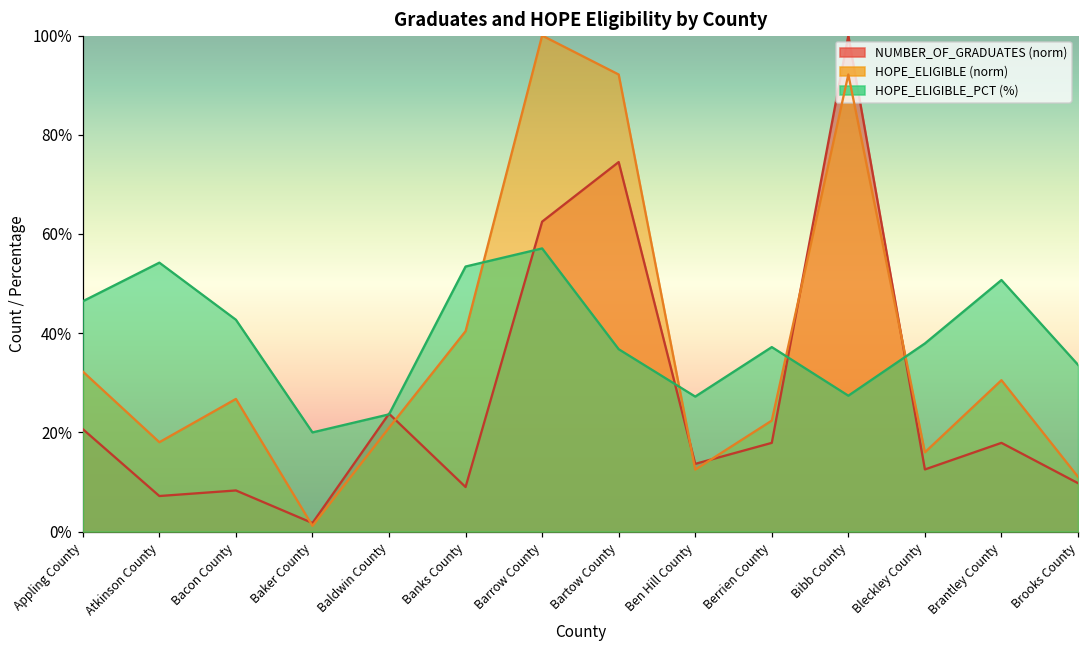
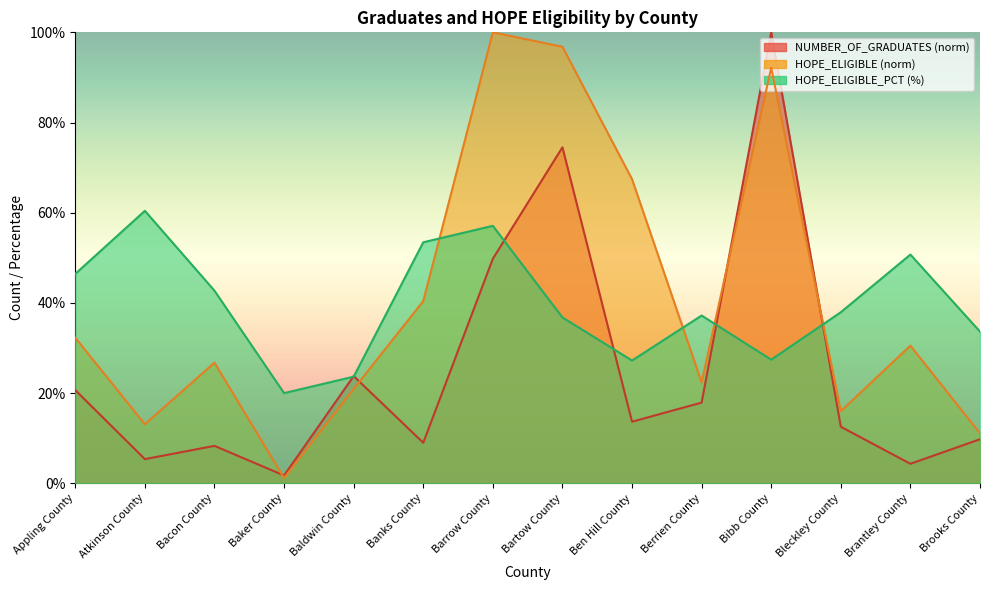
NUMBER_OF_GRADUATES (norm), Atkinson County: 7% -> 5%
HOPE_ELIGIBLE (norm), Atkinson County: 18% -> 13%
HOPE_ELIGIBLE_PCT (%), Atkinson County: 54% -> 60%
NUMBER_OF_GRADUATES (norm), Barrow County: 62% -> 50%
HOPE_ELIGIBLE (norm), Bartow County: 92% -> 97%
HOPE_ELIGIBLE (norm), Ben Hill County: 13% -> 67%
NUMBER_OF_GRADUATES (norm), Brantley County: 18% -> 4%
